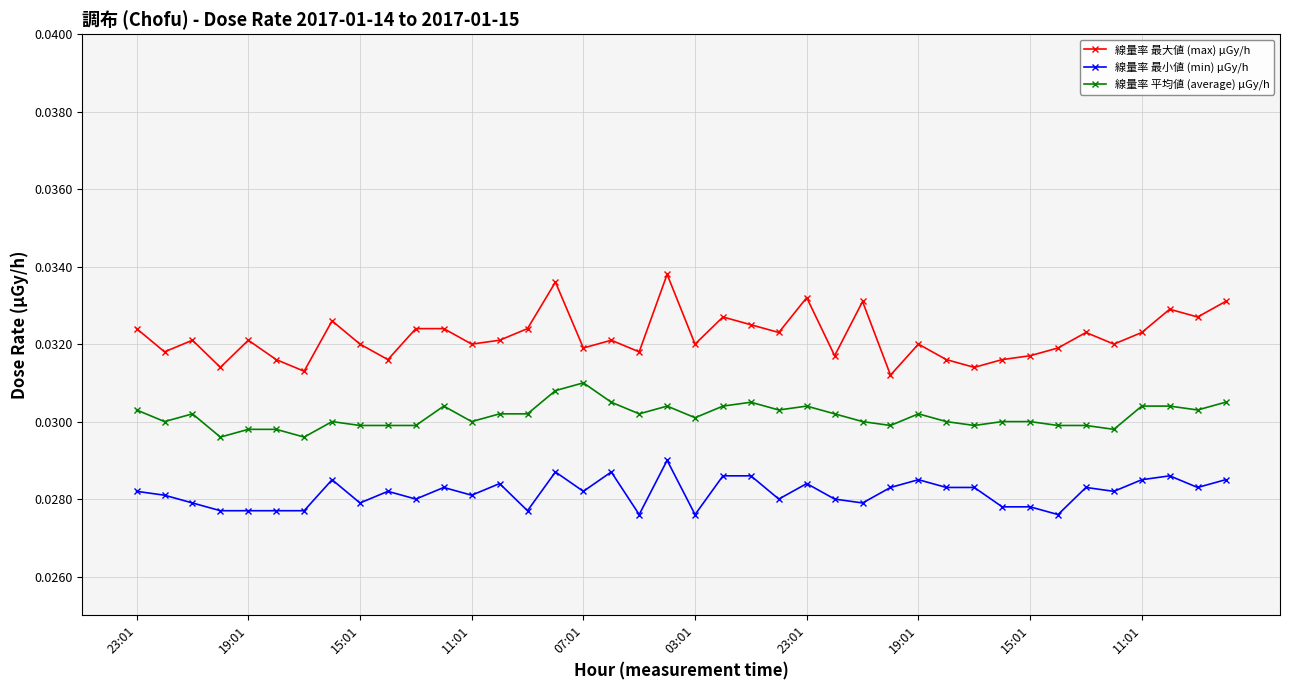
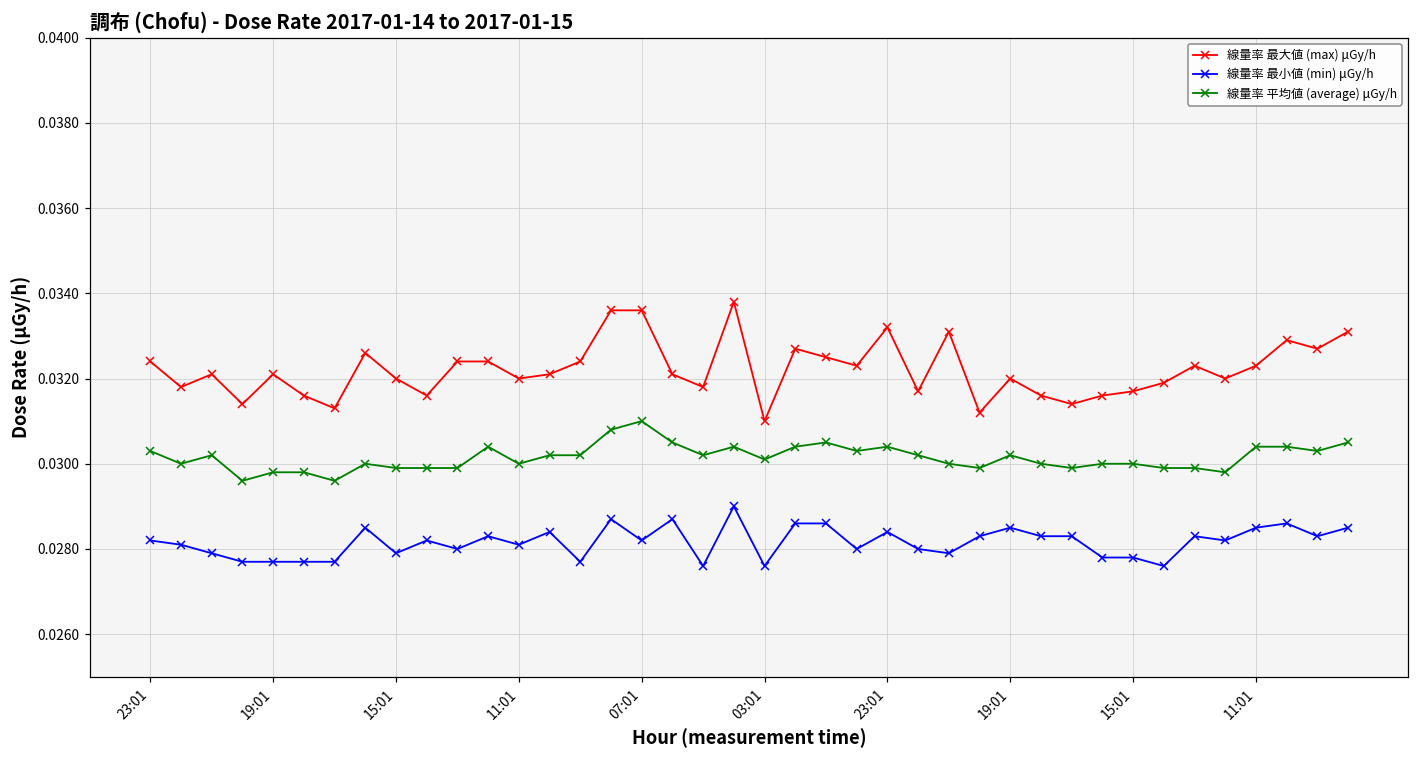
線量率 最大値 (max) μGy/h, 07:01: 0.0319 -> 0.0336
線量率 最大値 (max) μGy/h, 03:01: 0.032 -> 0.031
